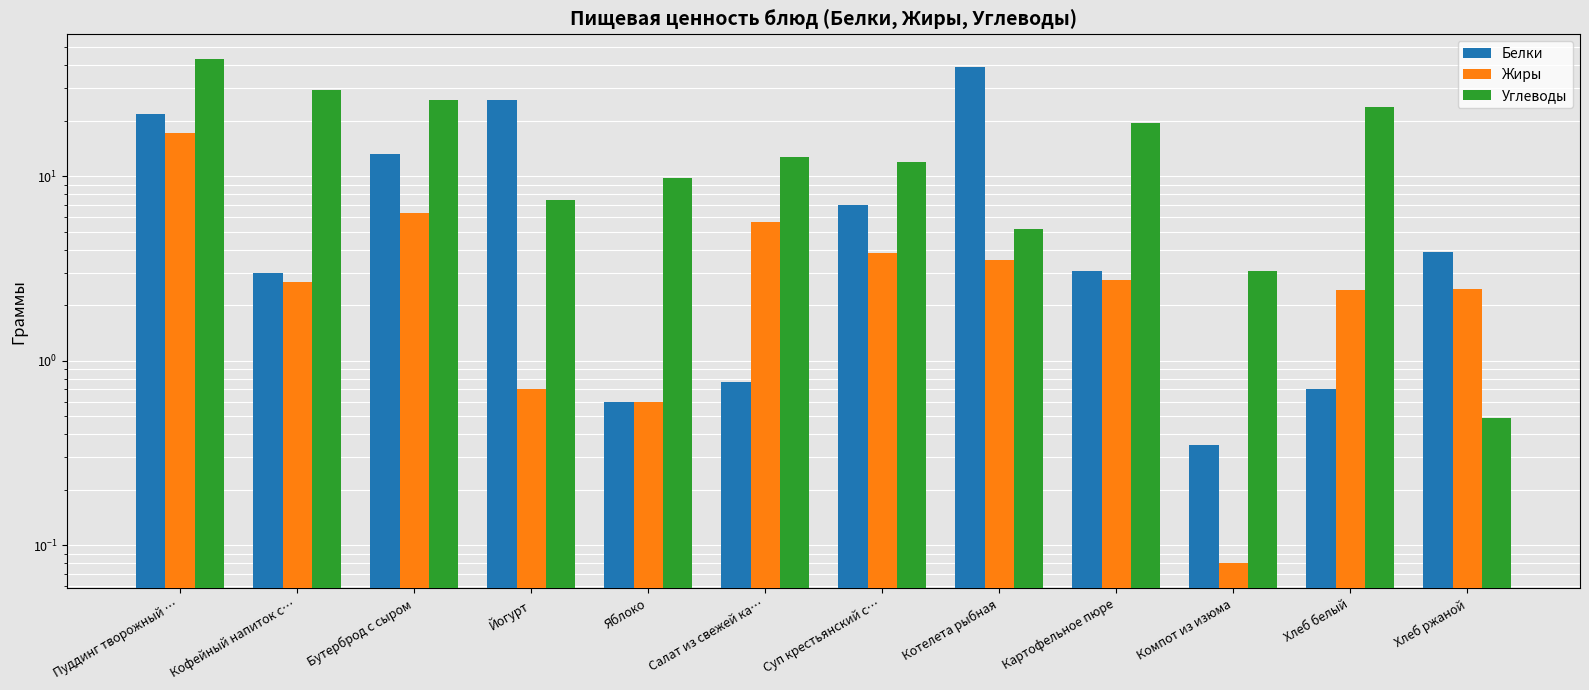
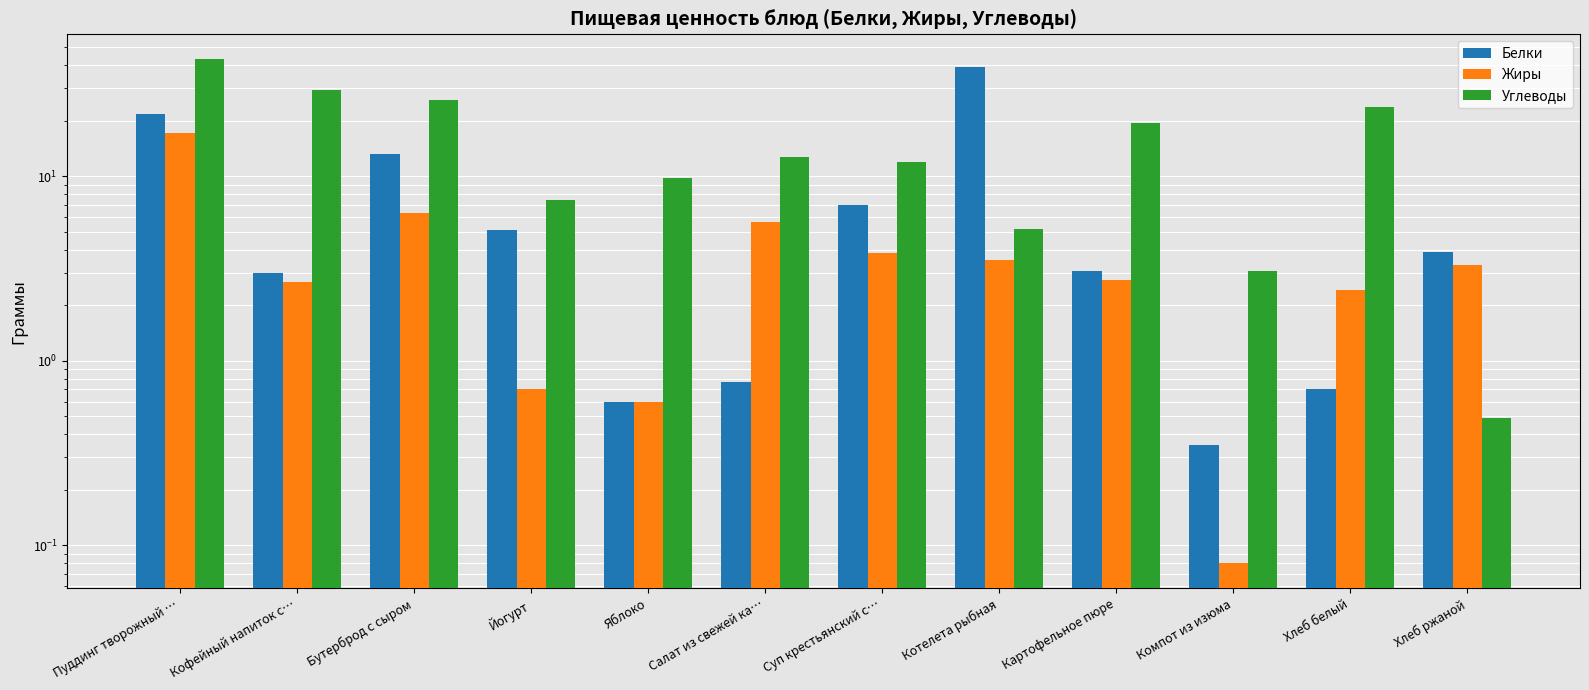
Белки, Йогурт: 26 -> 5.1
Жиры, Хлеб ржаной: 2.5 -> 3.3
